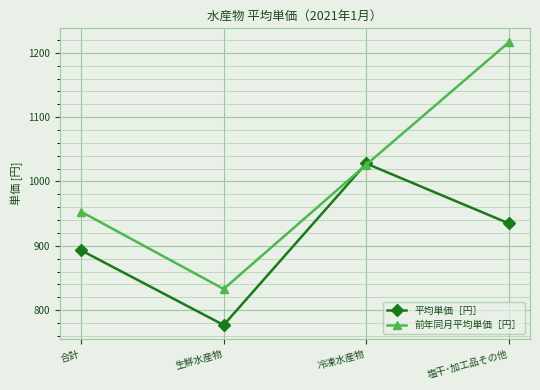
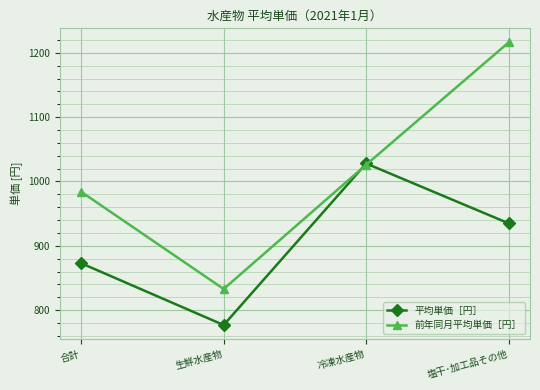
平均単価［円］, 合計: 890 -> 870
前年同月平均単価［円］, 合計: 950 -> 980
